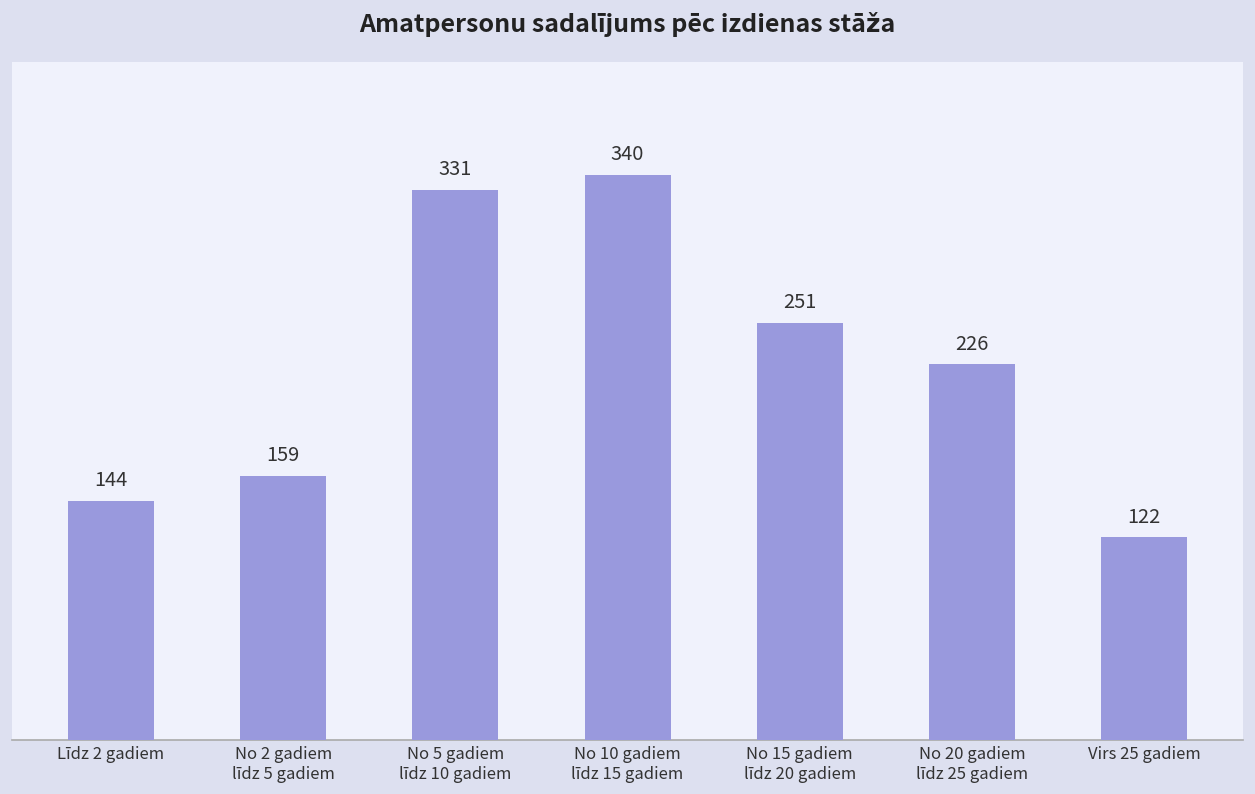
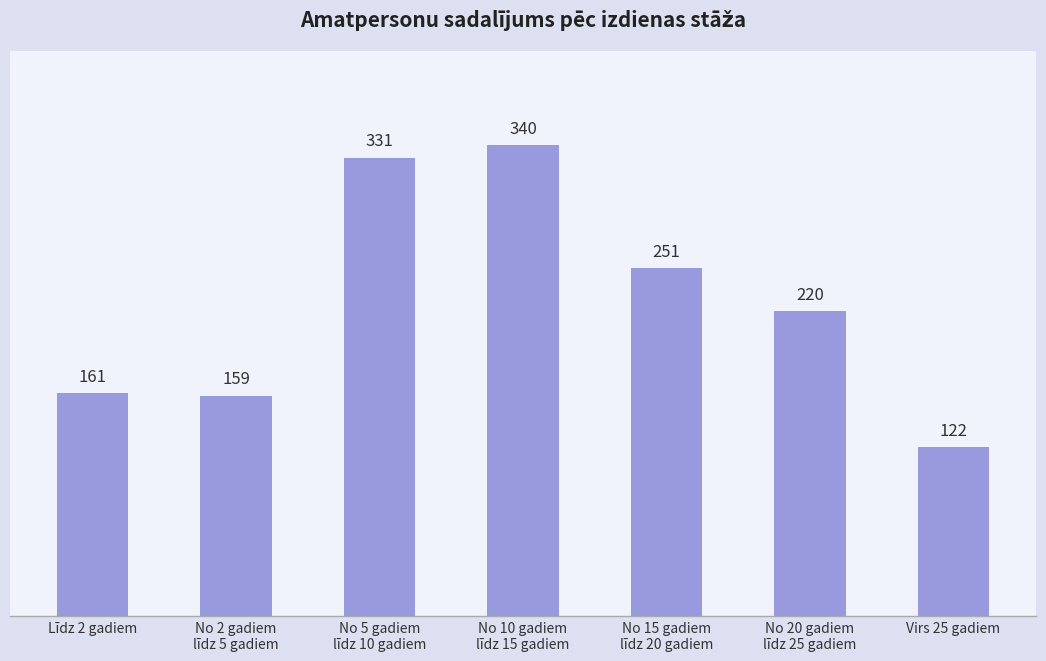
Līdz 2 gadiem: 144 -> 161
No 20 gadiem līdz 25 gadiem: 226 -> 220
